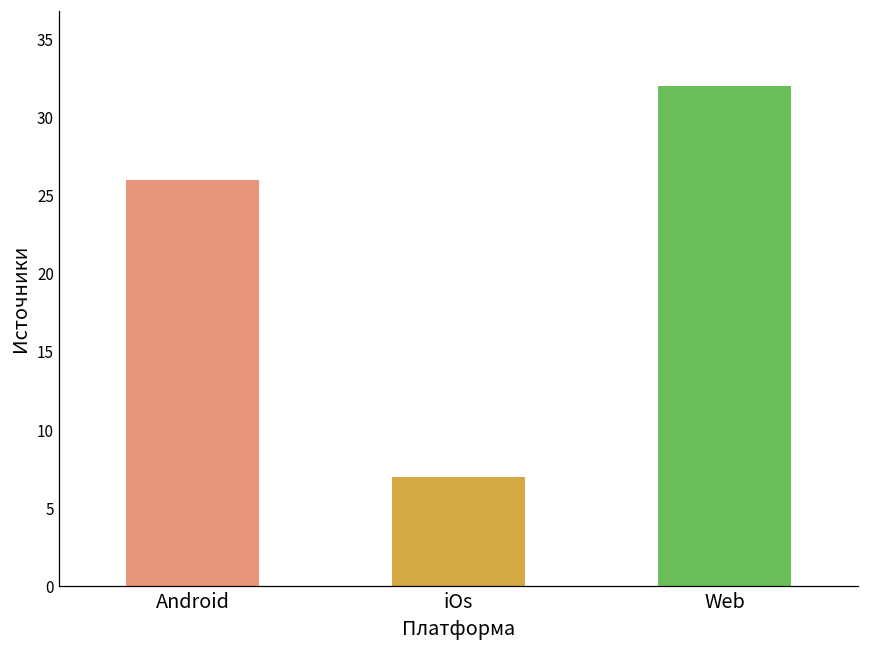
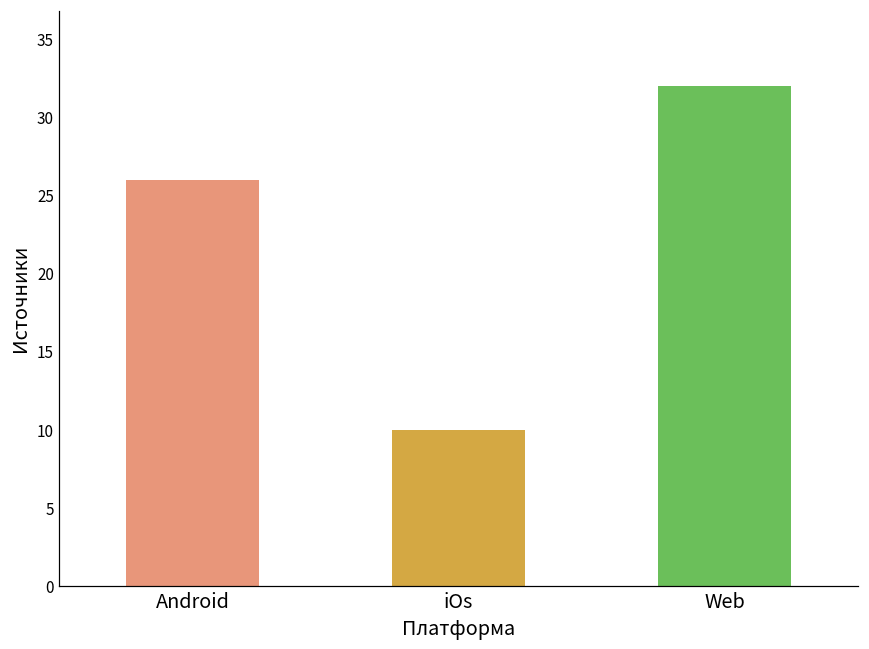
iOs: 7 -> 10
